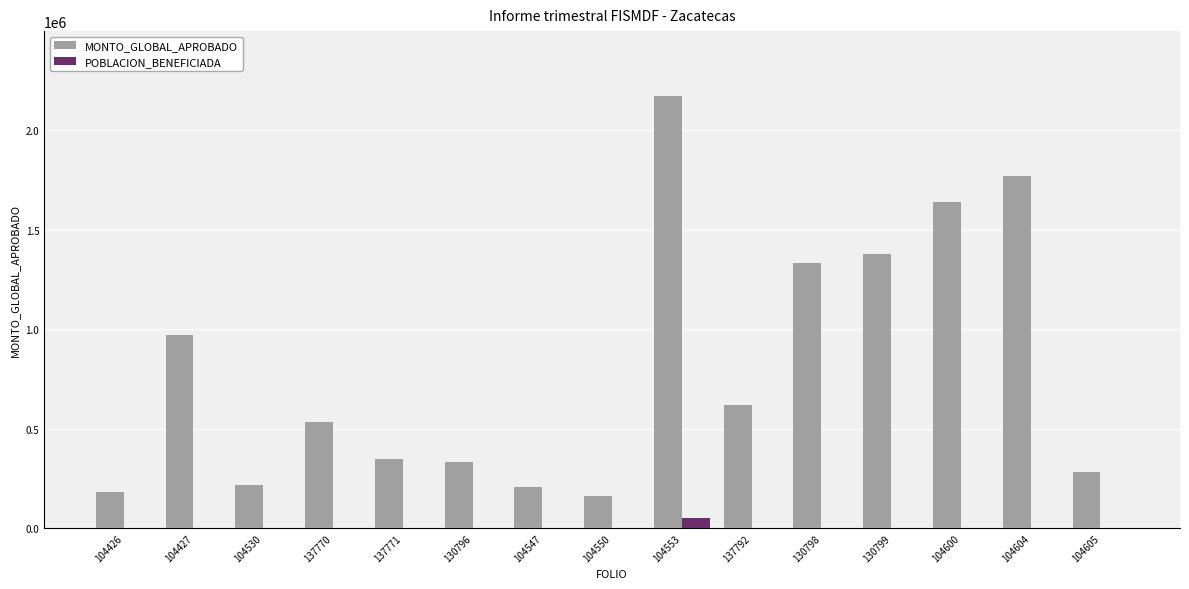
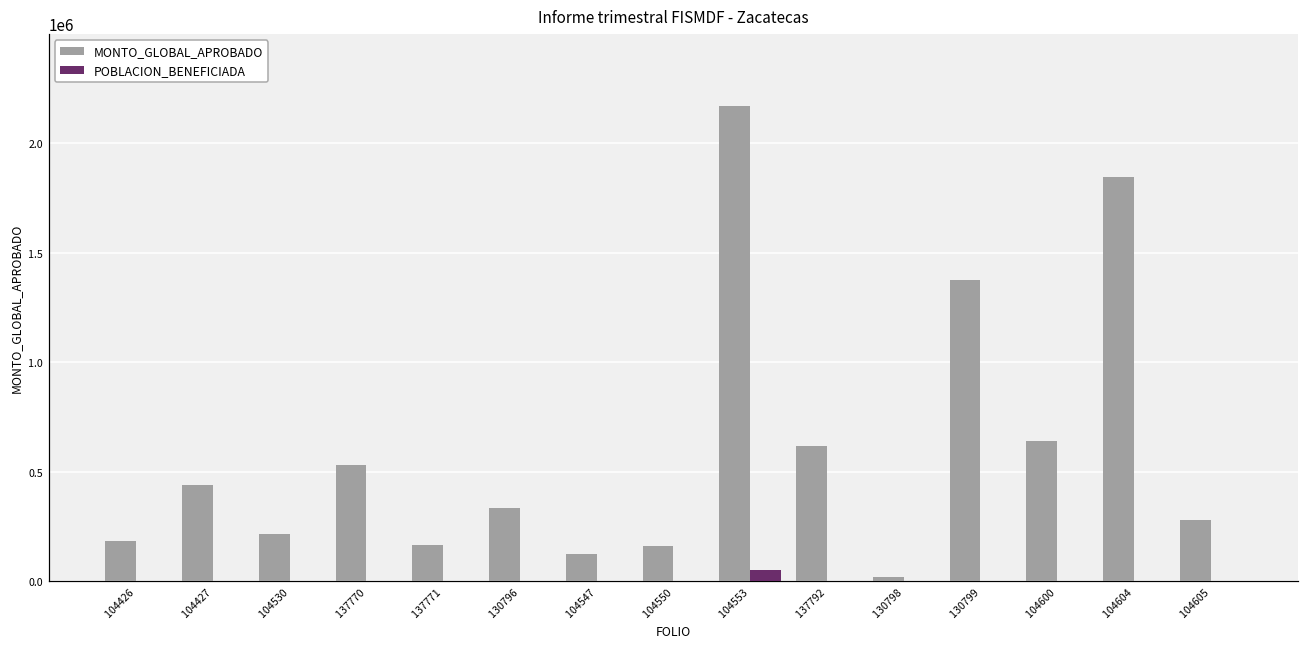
MONTO_GLOBAL_APROBADO, 104427: 970000 -> 440000
MONTO_GLOBAL_APROBADO, 137771: 350000 -> 170000
MONTO_GLOBAL_APROBADO, 104547: 210000 -> 120000
MONTO_GLOBAL_APROBADO, 130798: 1330000 -> 20000
MONTO_GLOBAL_APROBADO, 104600: 1640000 -> 640000
MONTO_GLOBAL_APROBADO, 104604: 1770000 -> 1850000
